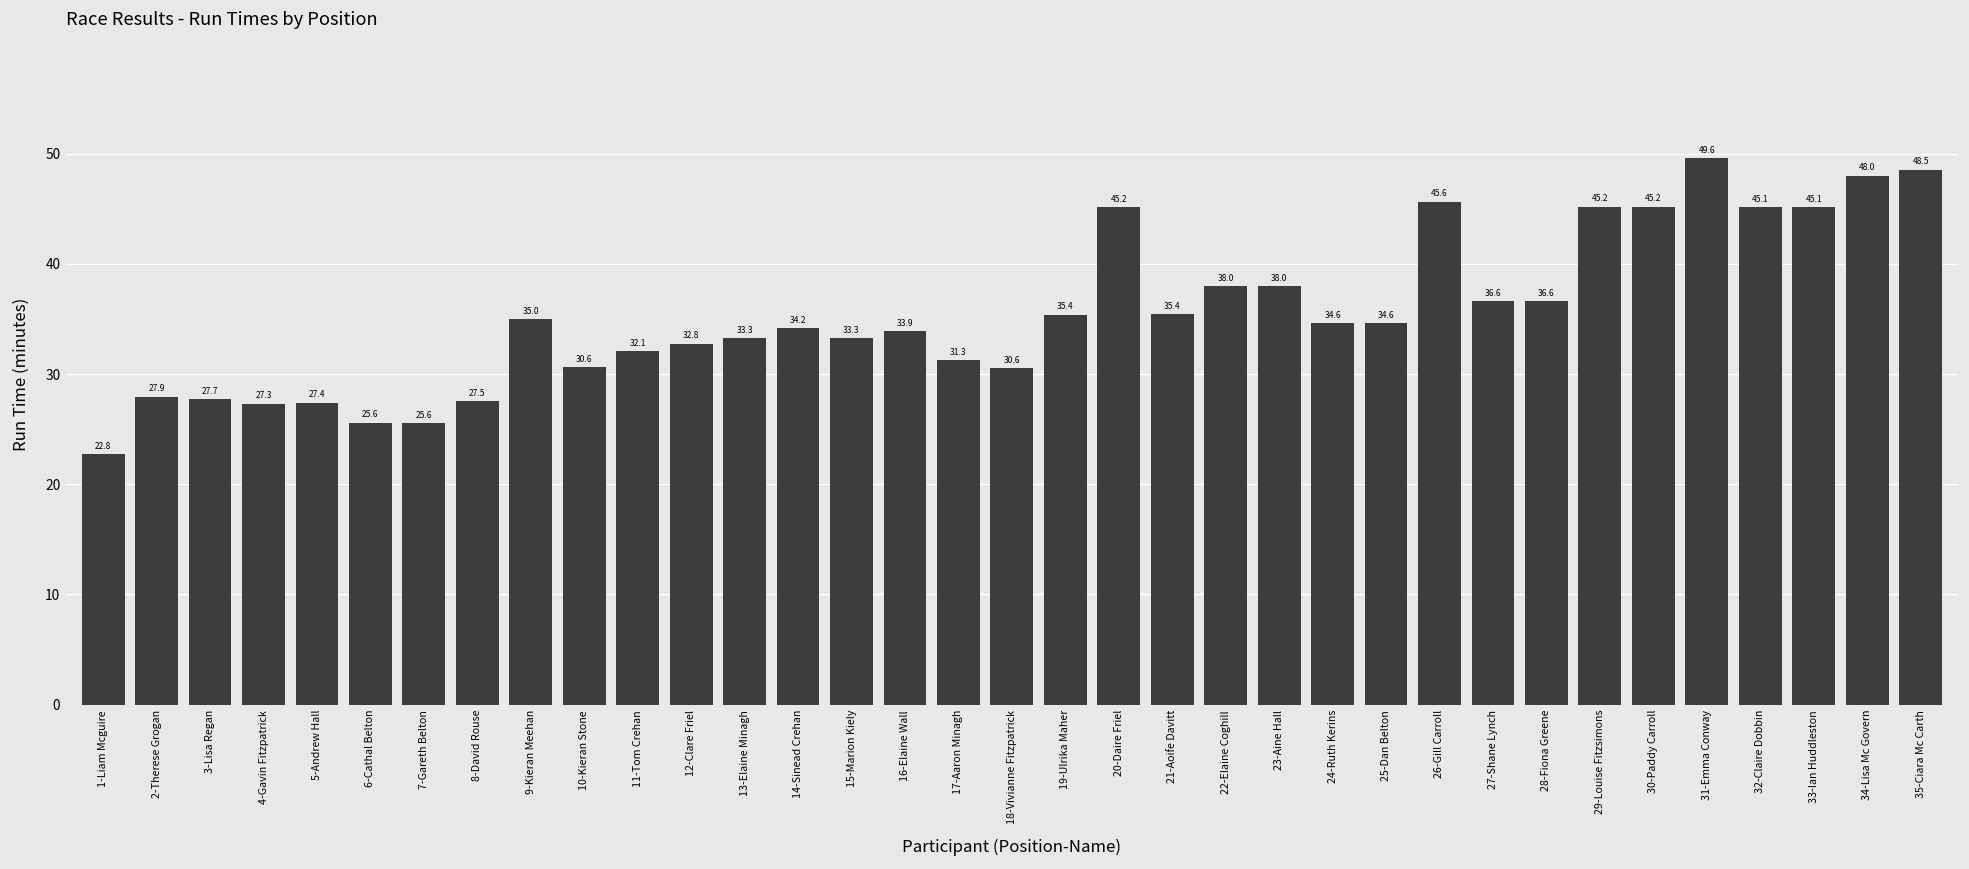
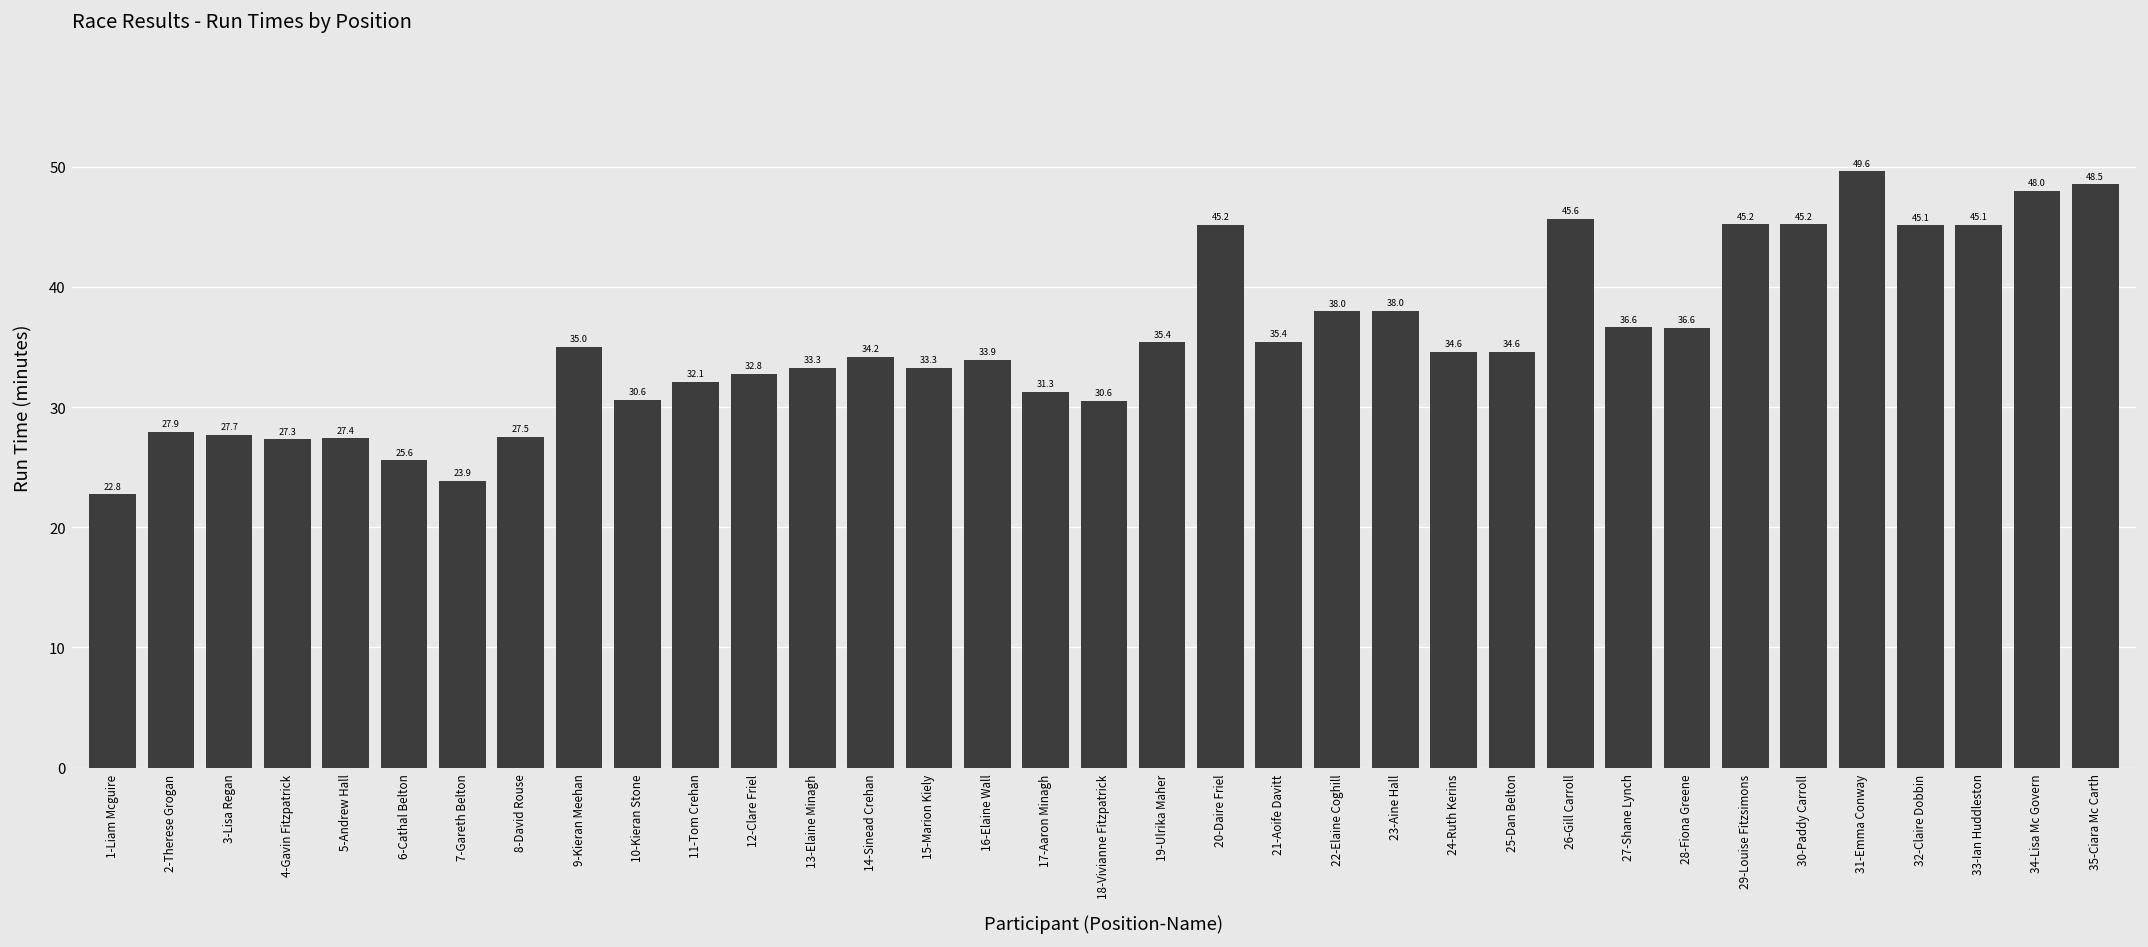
7-Gareth Belton: 25.6 -> 23.9
